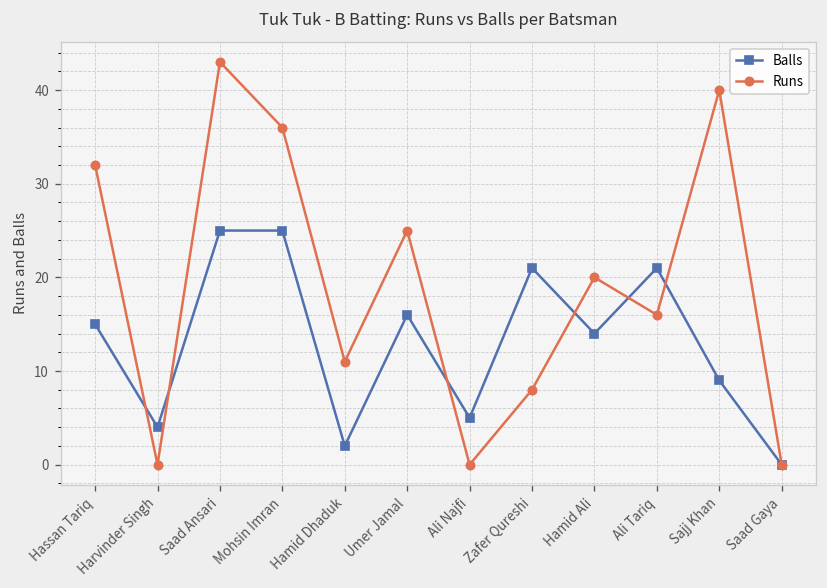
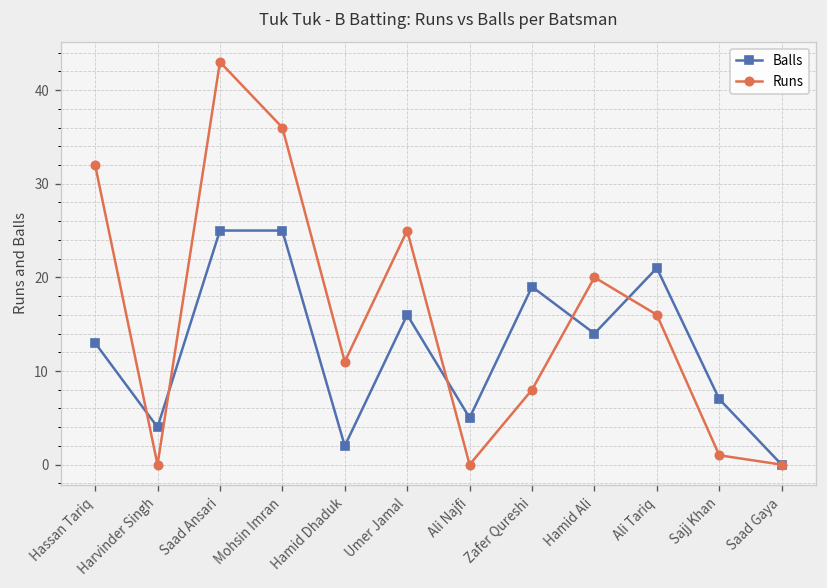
Balls, Hassan Tariq: 15 -> 13
Balls, Zafer Qureshi: 21 -> 19
Balls, Sajj Khan: 9 -> 7
Runs, Sajj Khan: 40 -> 1
